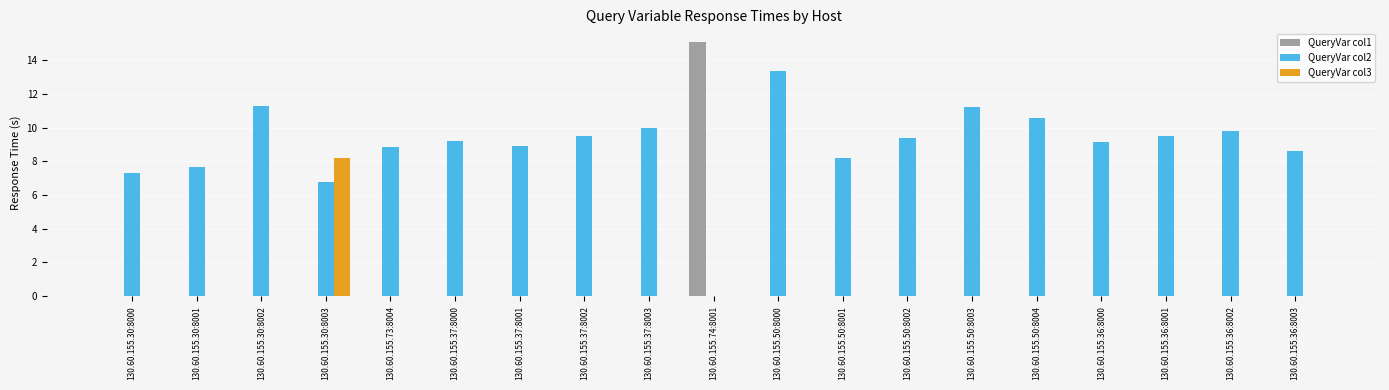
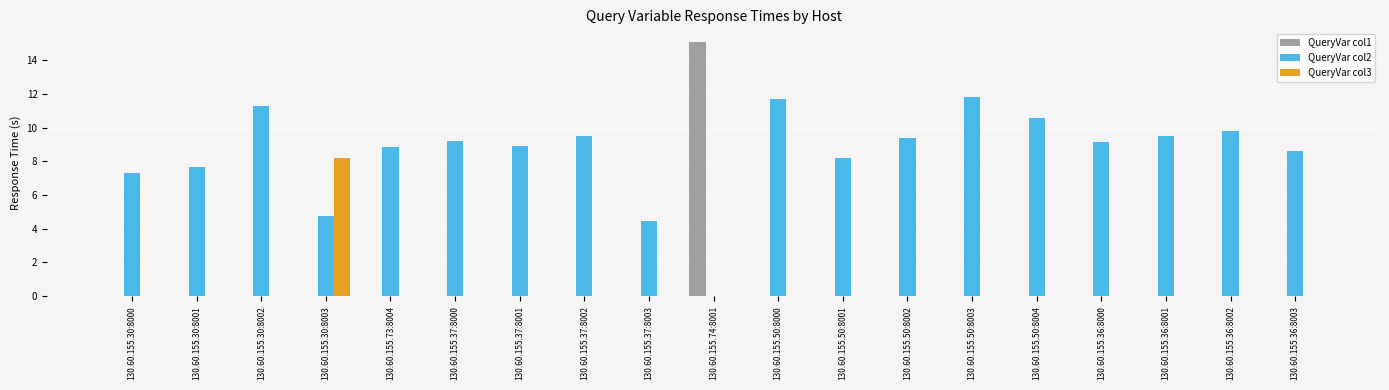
QueryVar col2, 130.60.155.30:8003: 6.7 -> 4.8
QueryVar col2, 130.60.155.37:8003: 10.0 -> 4.5
QueryVar col2, 130.60.155.50:8000: 13.4 -> 11.7
QueryVar col2, 130.60.155.50:8003: 11.2 -> 11.8
